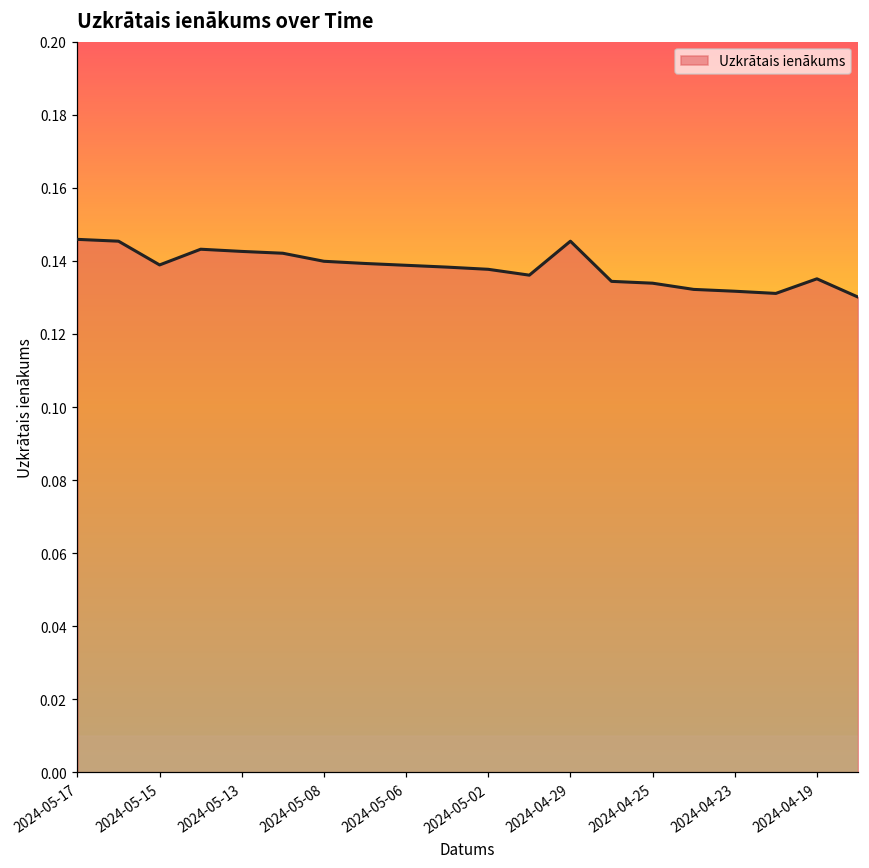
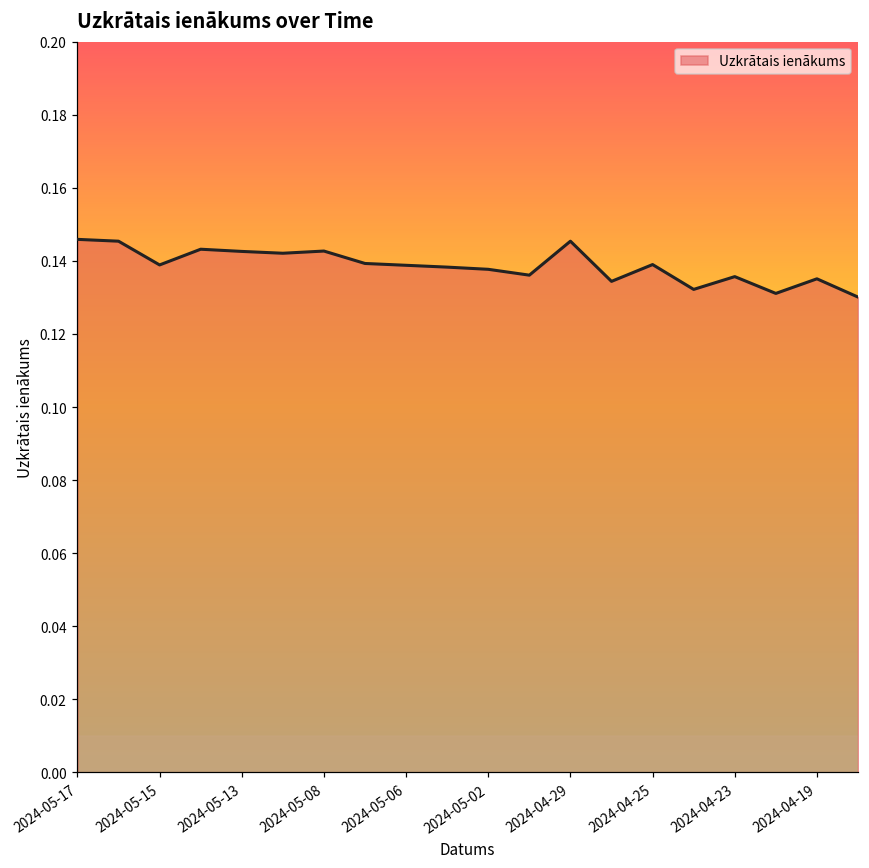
2024-05-08: 0.140 -> 0.143
2024-04-25: 0.134 -> 0.139
2024-04-23: 0.132 -> 0.136
